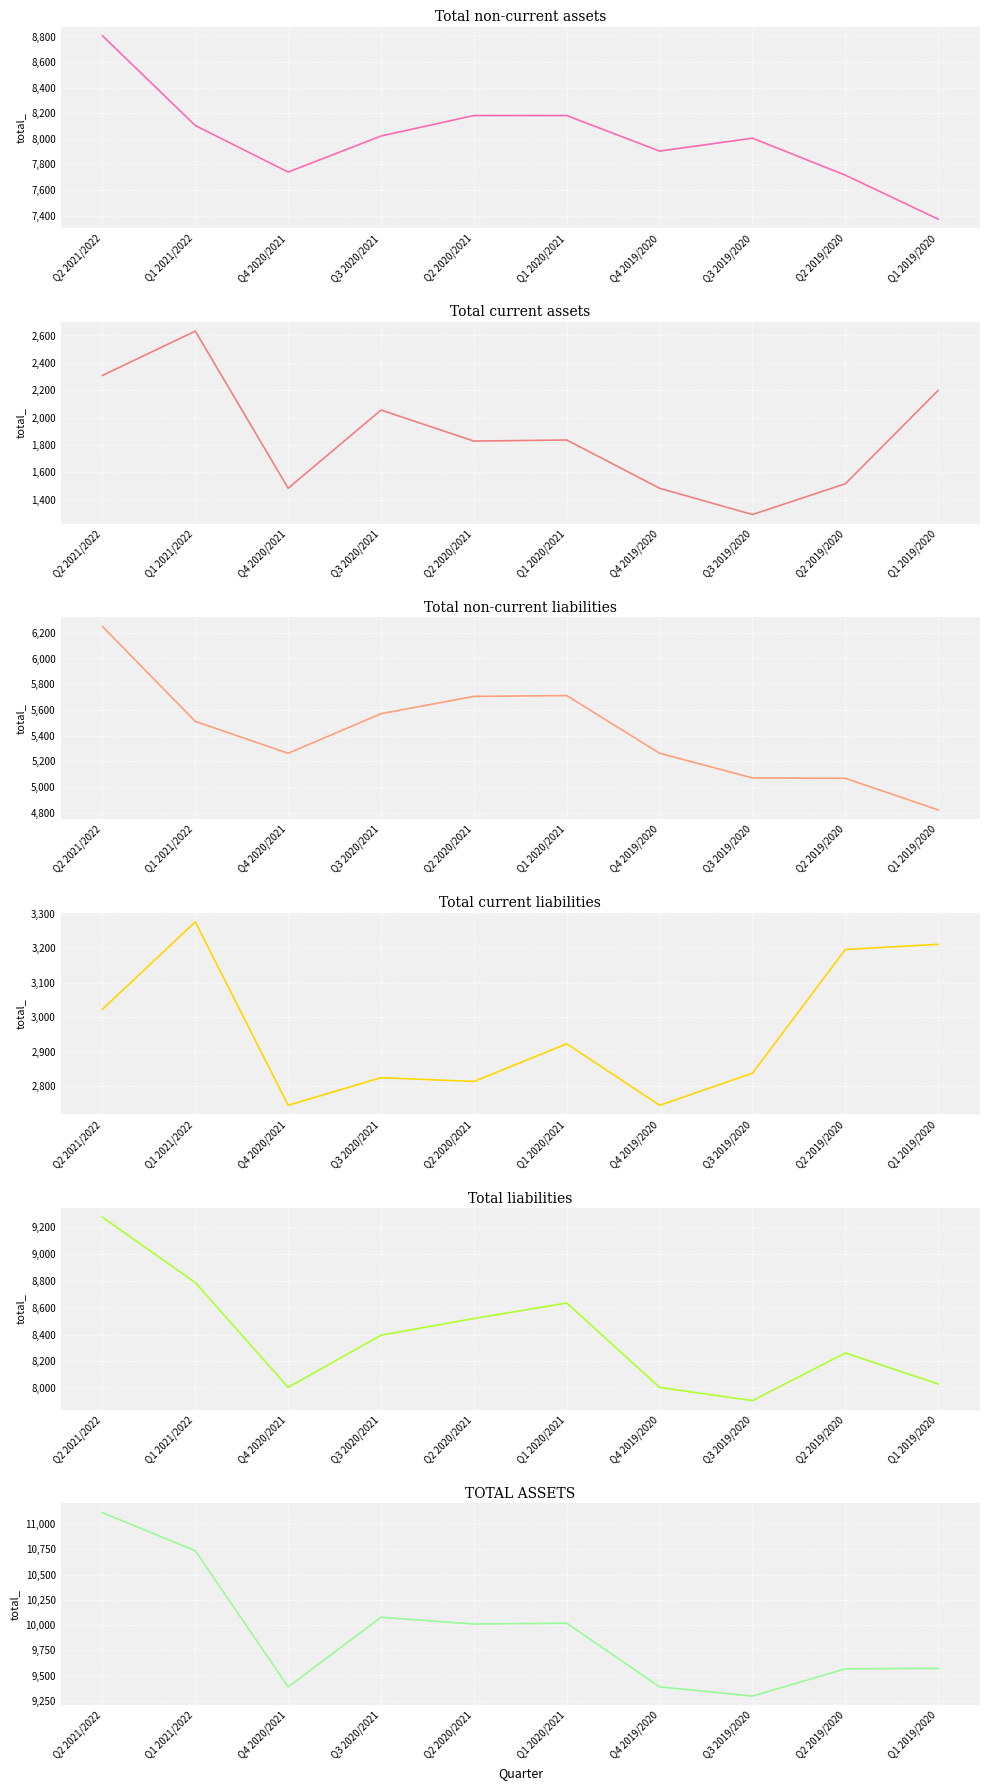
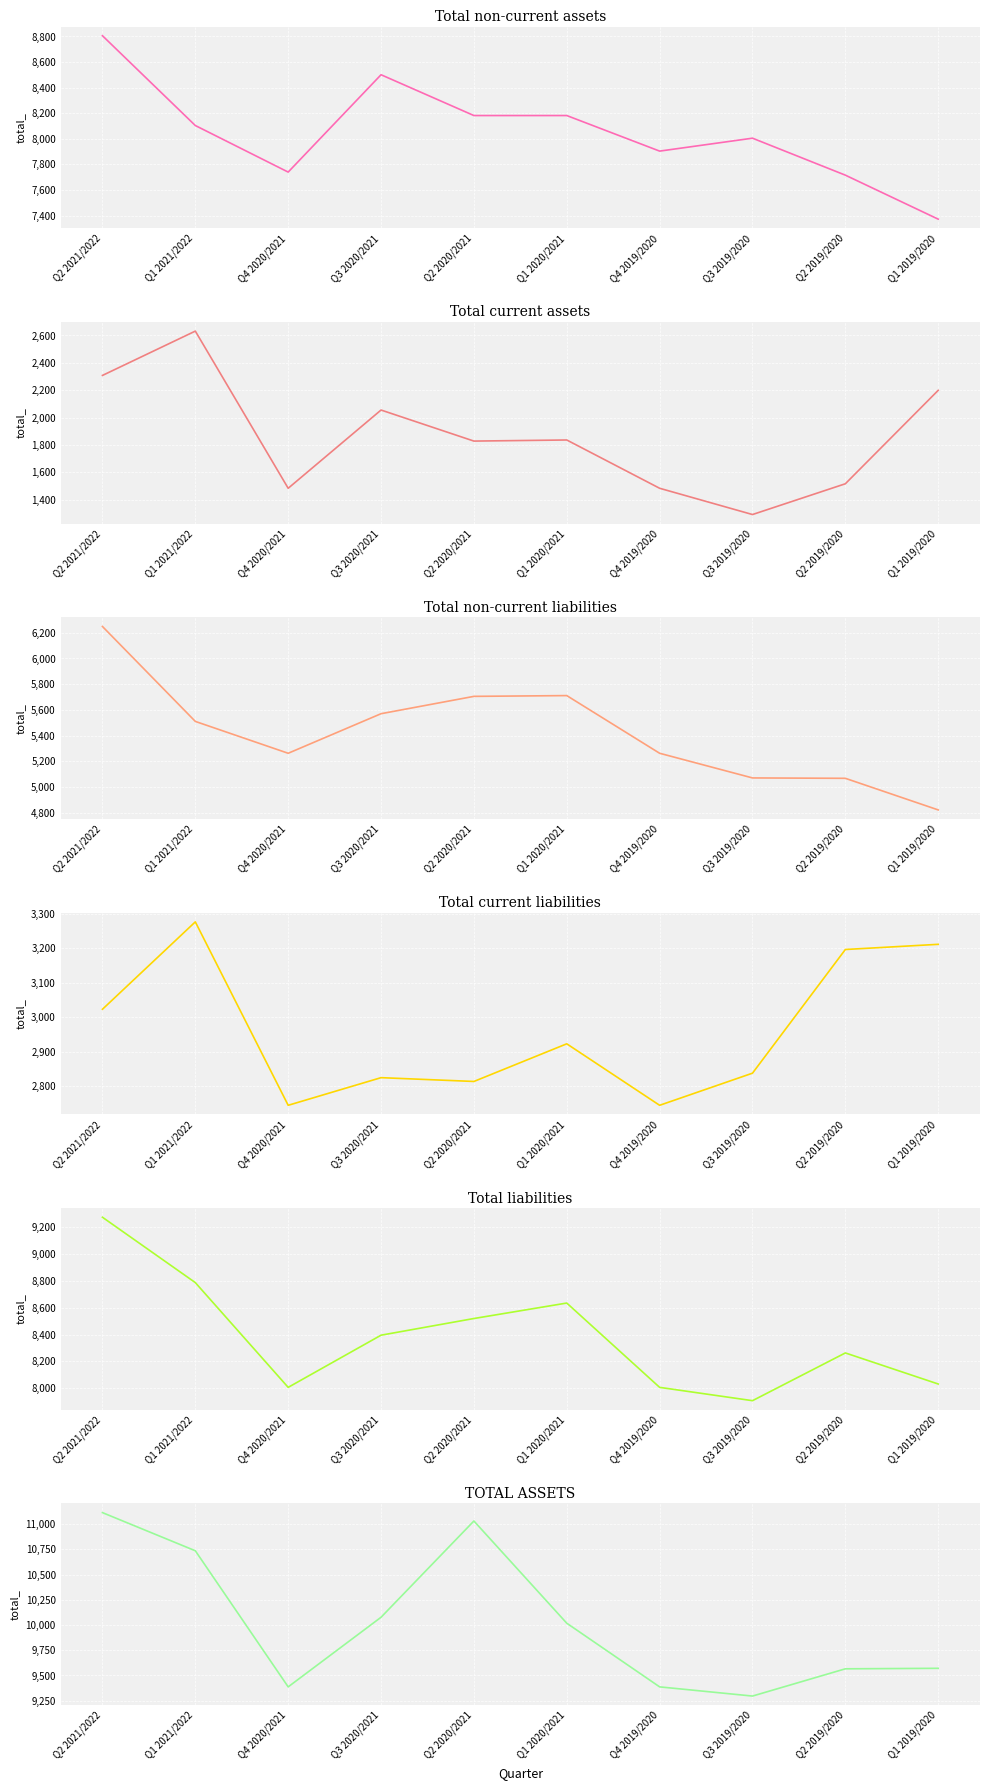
Total non-current assets, Q3 2020/2021: 8,020 -> 8,500
TOTAL ASSETS, Q2 2020/2021: 10,010 -> 11,030
